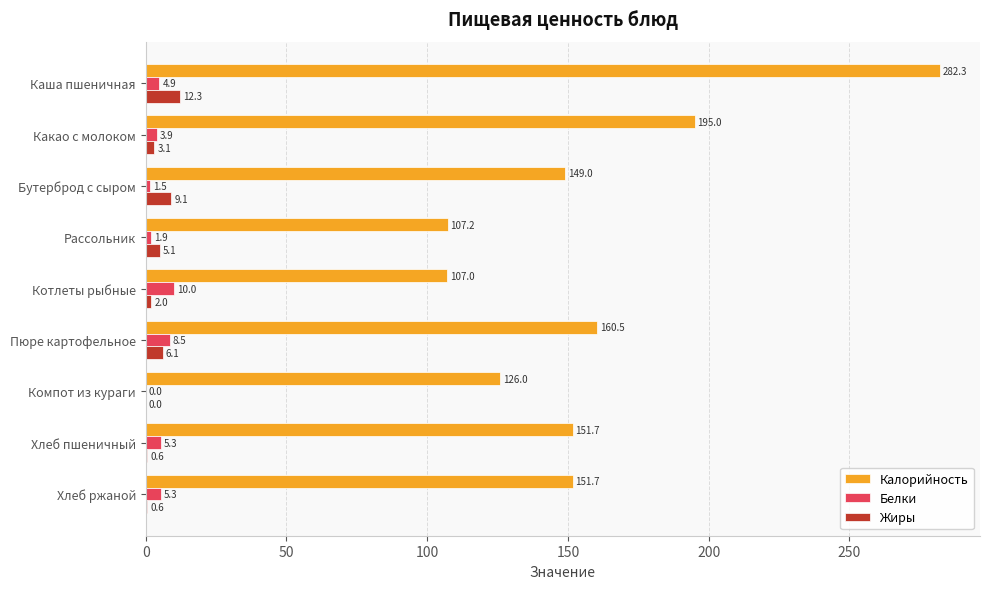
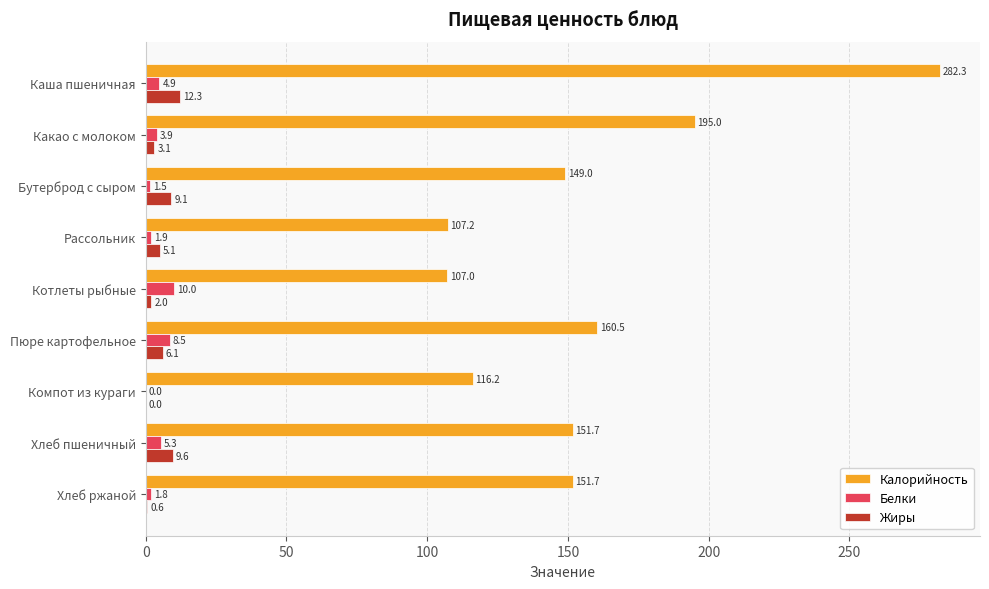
Калорийность, Компот из кураги: 126.0 -> 116.2
Жиры, Хлеб пшеничный: 0.6 -> 9.6
Белки, Хлеб ржаной: 5.3 -> 1.8
